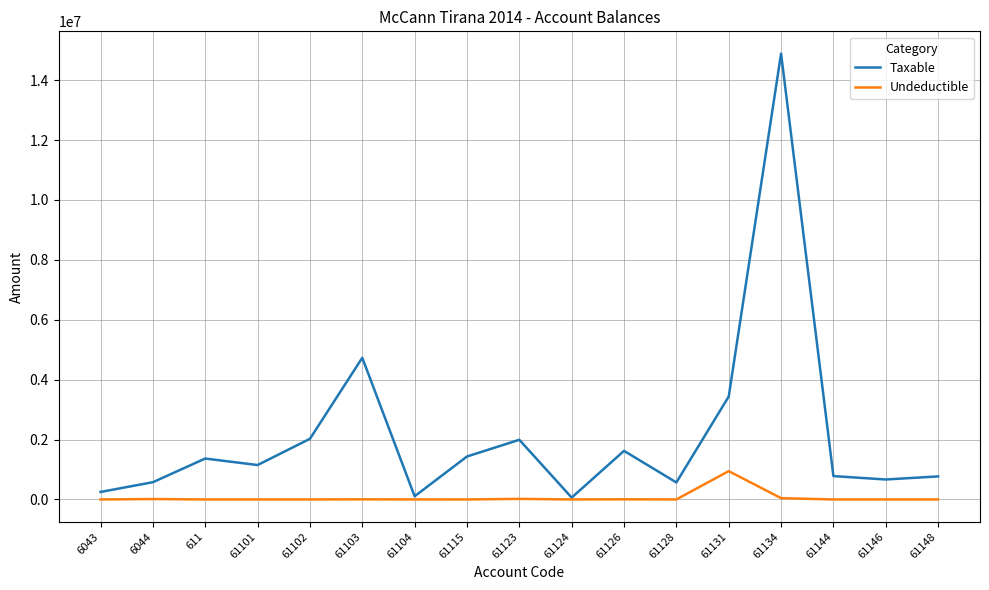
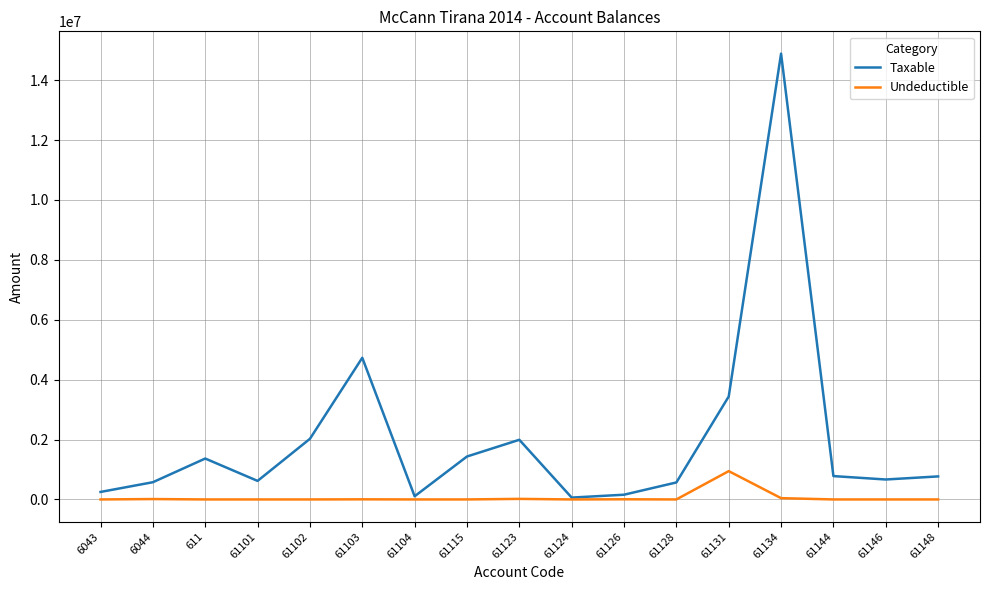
Taxable, 61101: 1100000 -> 600000
Taxable, 61126: 1600000 -> 200000
